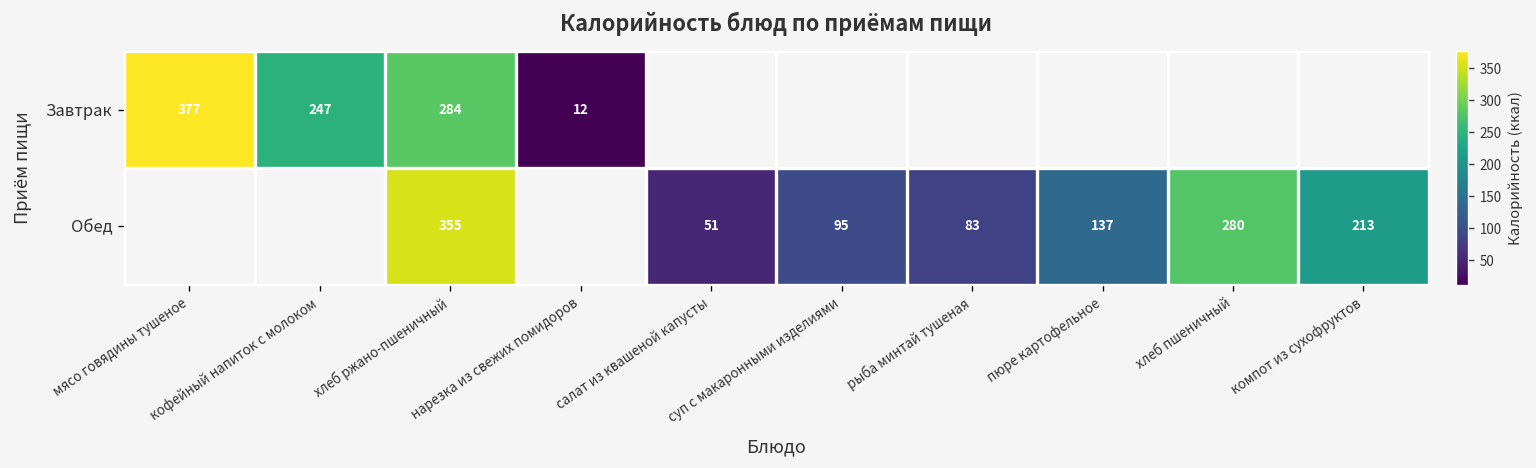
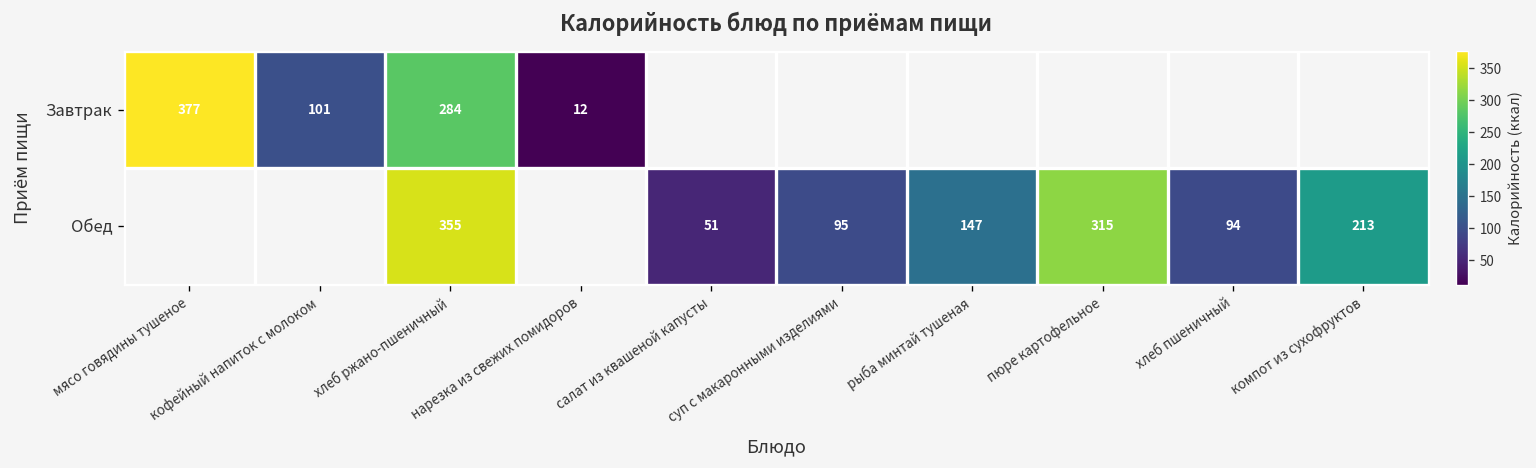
Завтрак, кофейный напиток с молоком: 247 -> 101
Обед, рыба минтай тушеная: 83 -> 147
Обед, пюре картофельное: 137 -> 315
Обед, хлеб пшеничный: 280 -> 94
